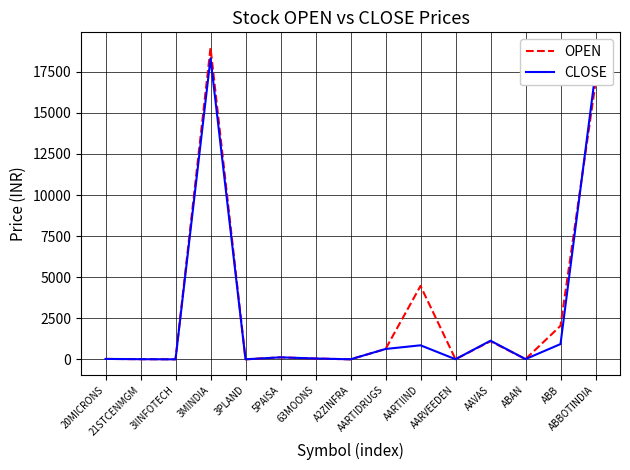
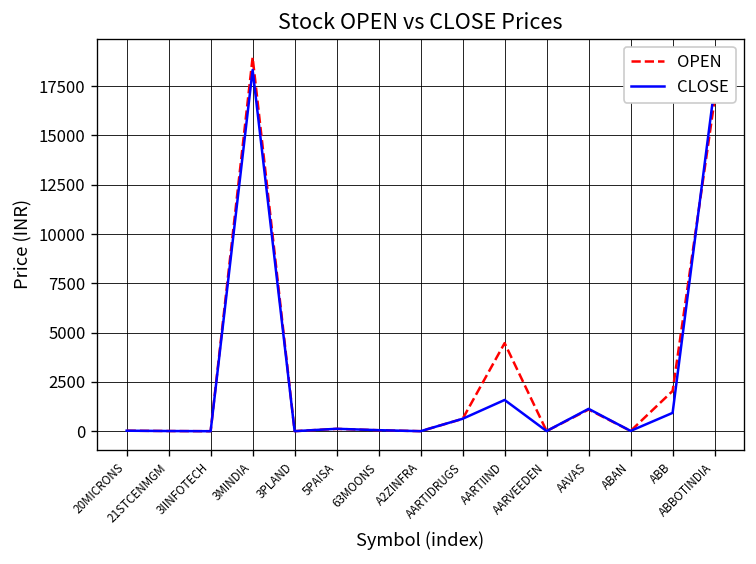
CLOSE, AARTIIND: 900 -> 1600
